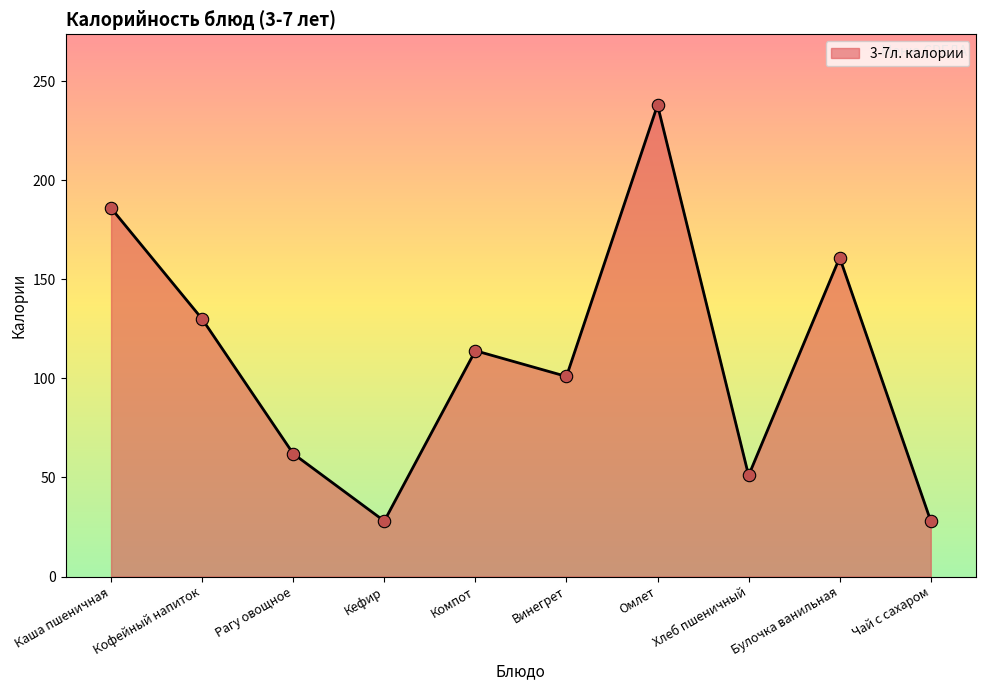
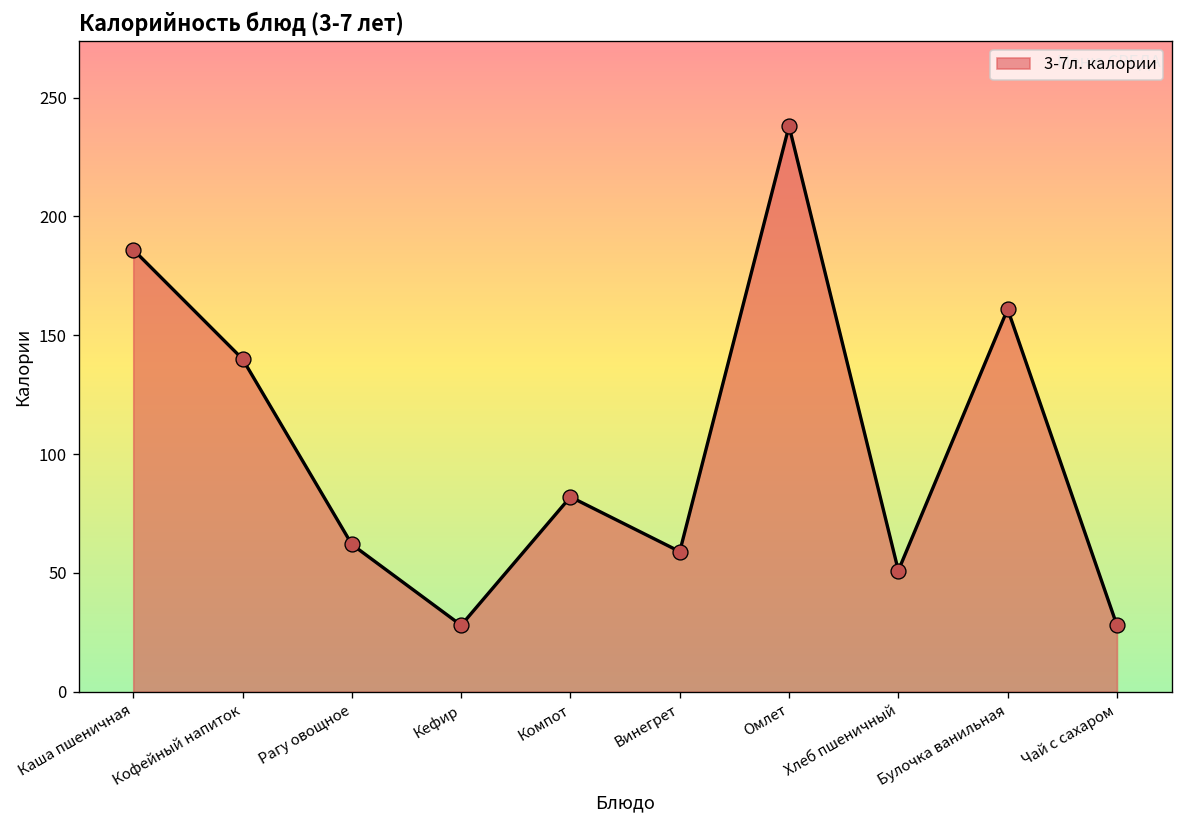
Кофейный напиток: 130 -> 140
Компот: 114 -> 82
Винегрет: 101 -> 59
